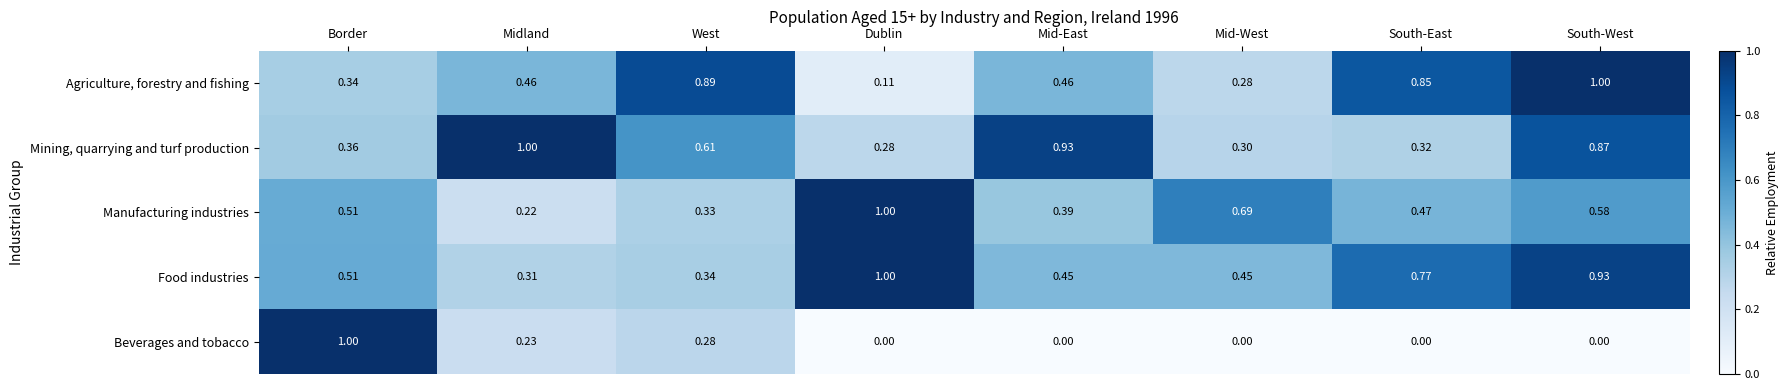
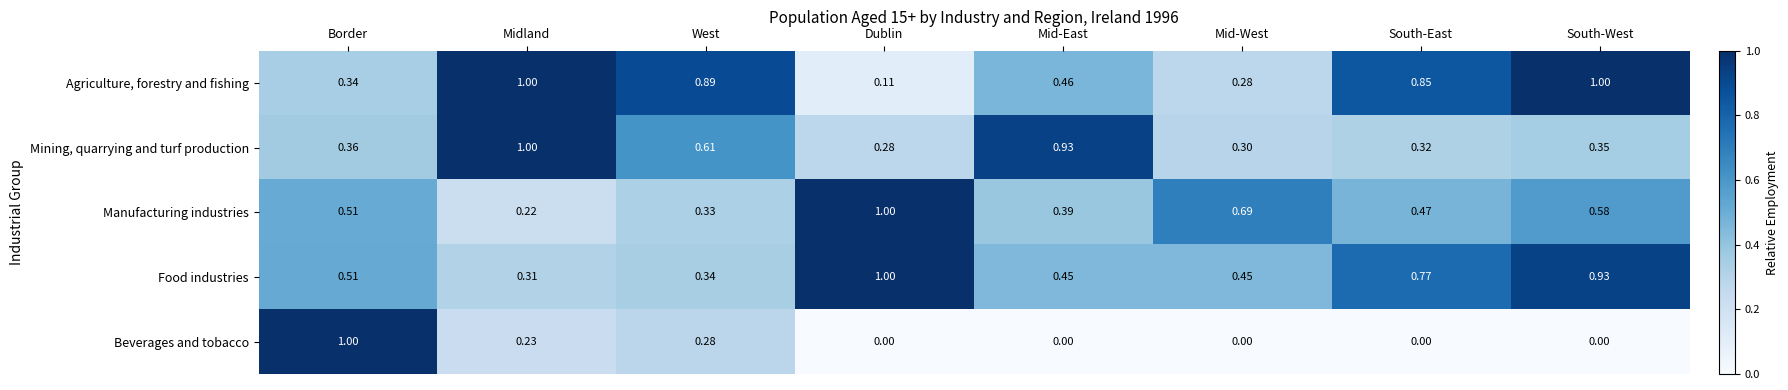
Agriculture, forestry and fishing, Midland: 0.46 -> 1.00
Mining, quarrying and turf production, South-West: 0.87 -> 0.35
